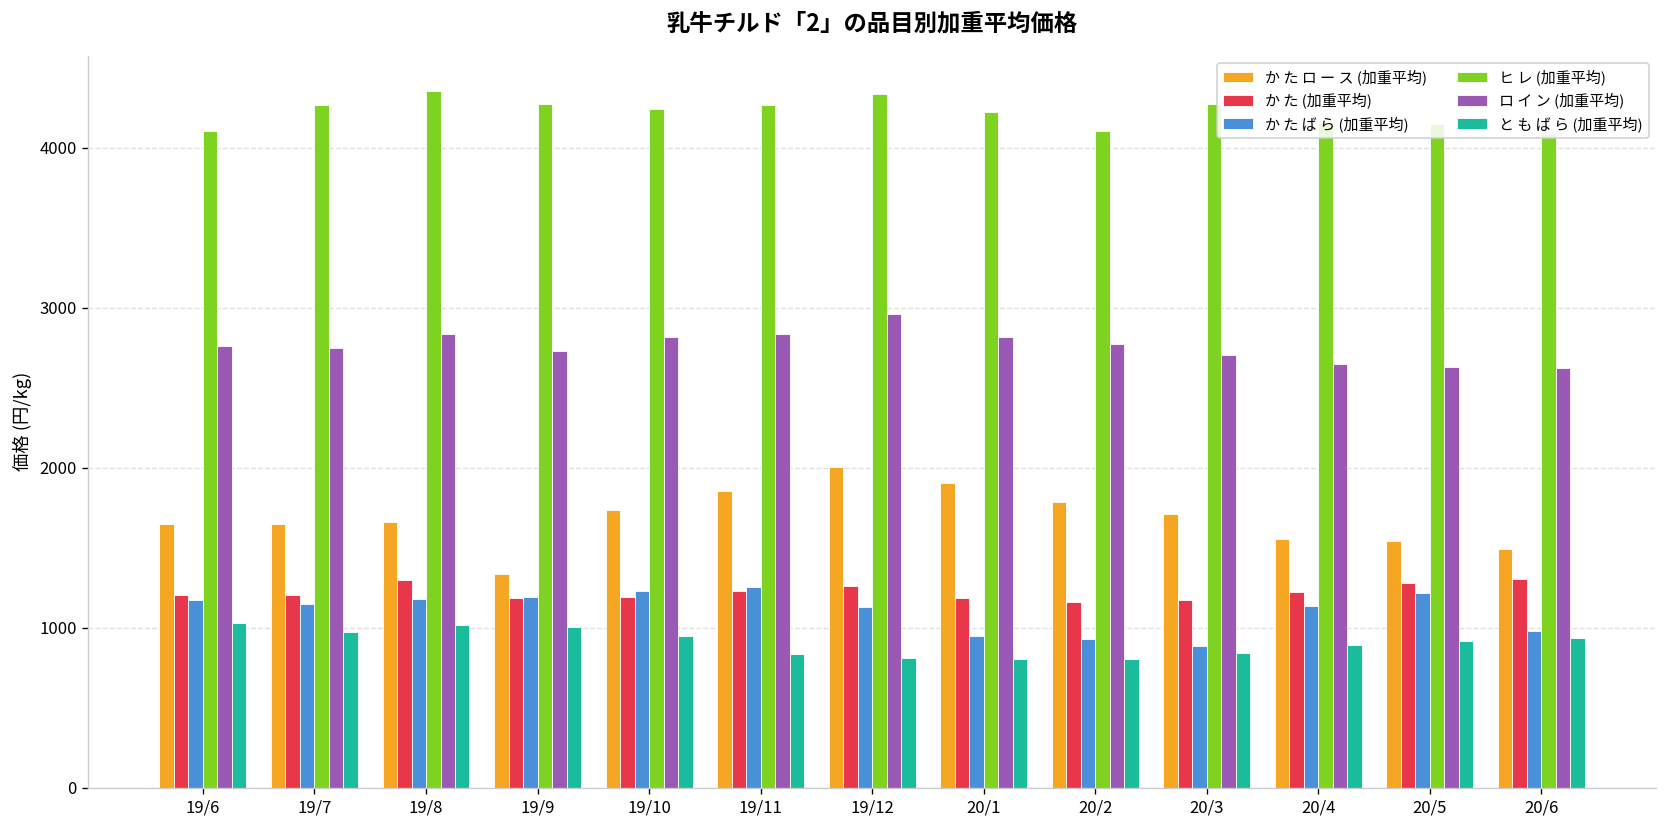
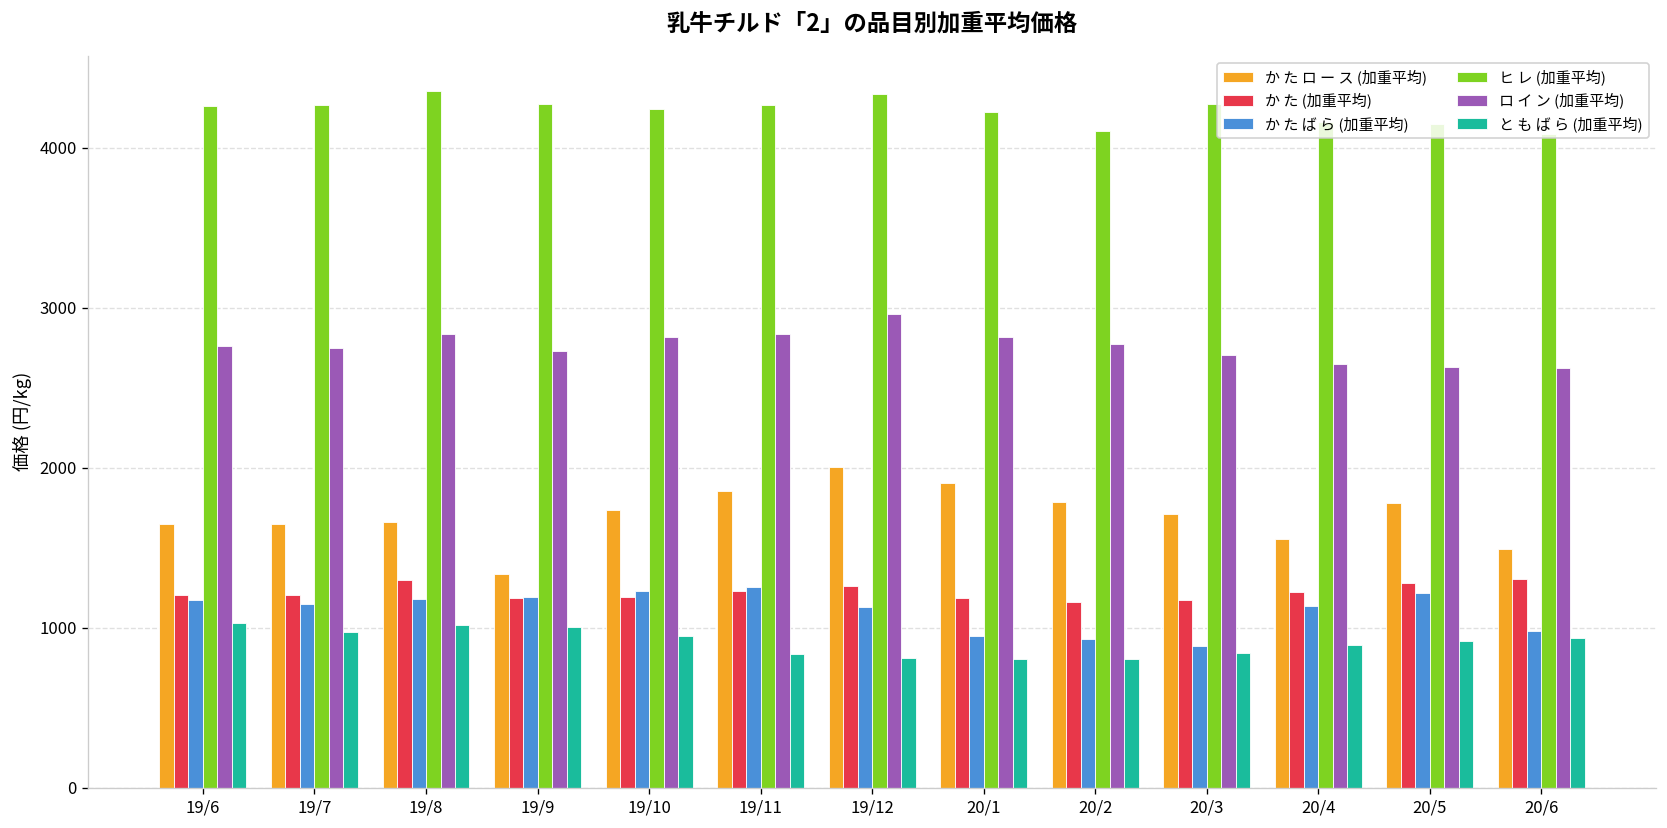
ヒ レ (加重平均), 19/6: 4110 -> 4260
か た ロ ー ス (加重平均), 20/5: 1540 -> 1780
